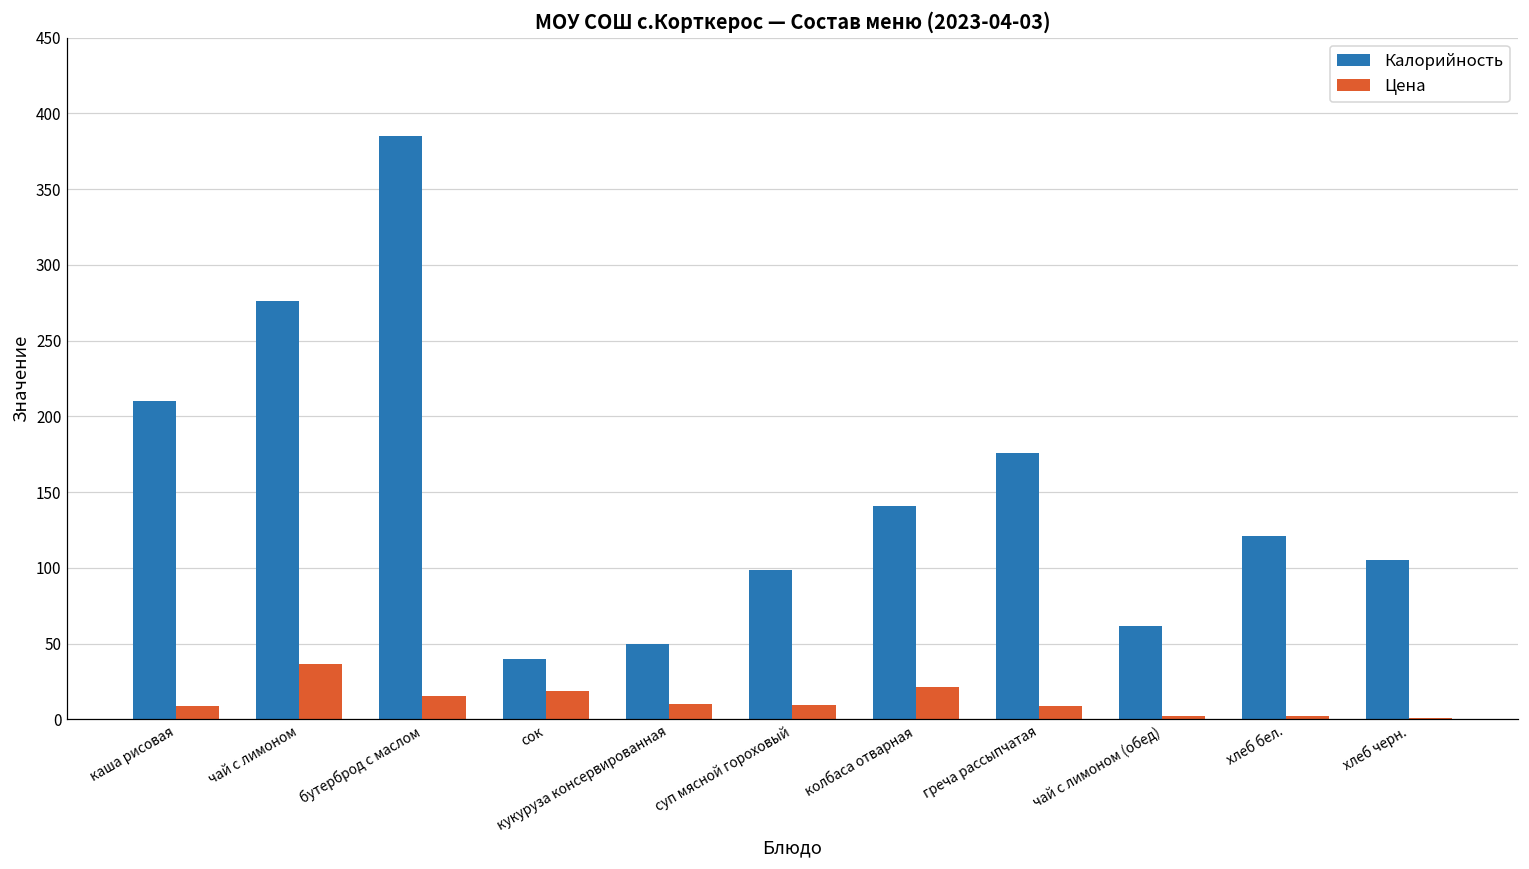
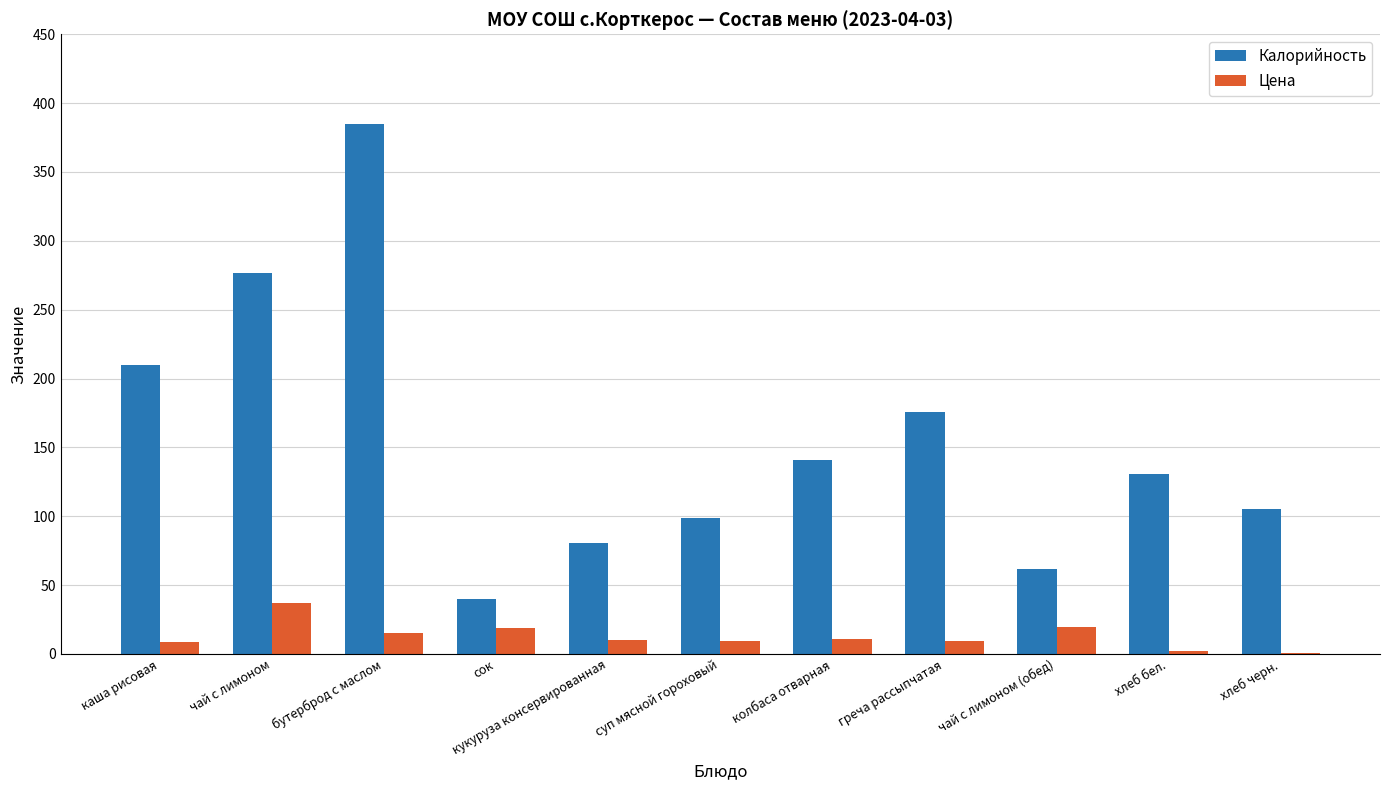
Калорийность, кукуруза консервированная: 50 -> 81
Цена, колбаса отварная: 21 -> 11
Цена, чай с лимоном (обед): 2 -> 20
Калорийность, хлеб бел.: 121 -> 131
